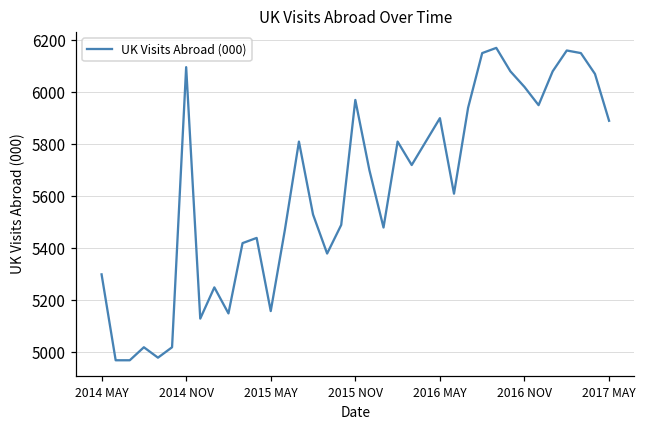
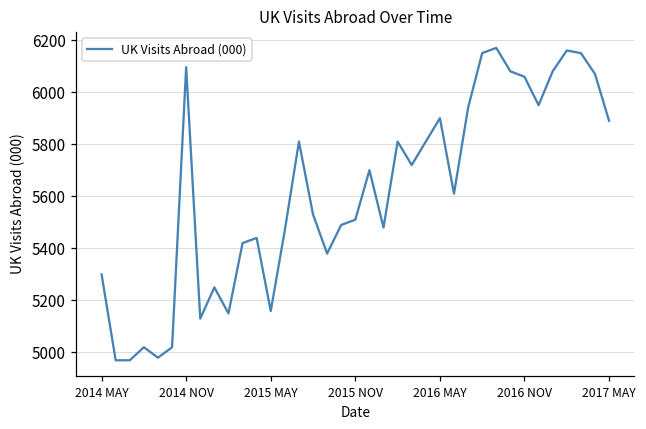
2015 NOV: 5970 -> 5510
2016 NOV: 6020 -> 6060
